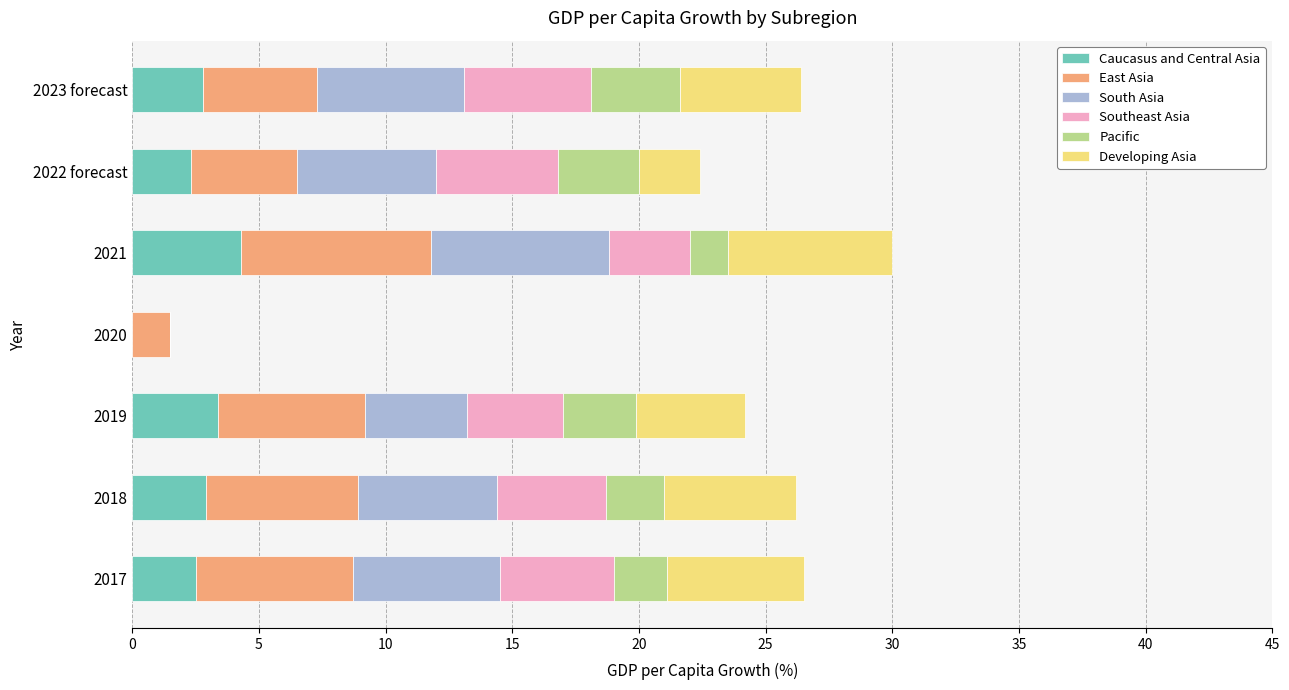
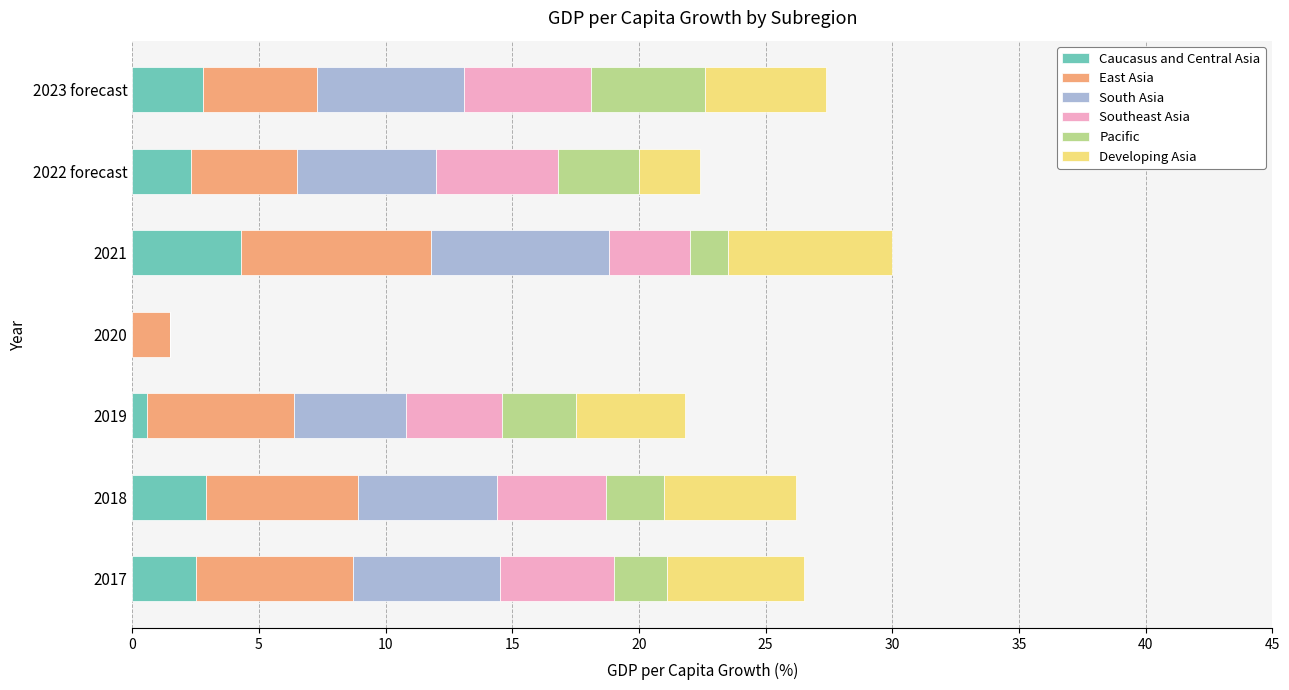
Pacific, 2023 forecast: 3.5 -> 4.5
Caucasus and Central Asia, 2019: 3.4 -> 0.6
South Asia, 2019: 4.0 -> 4.4
